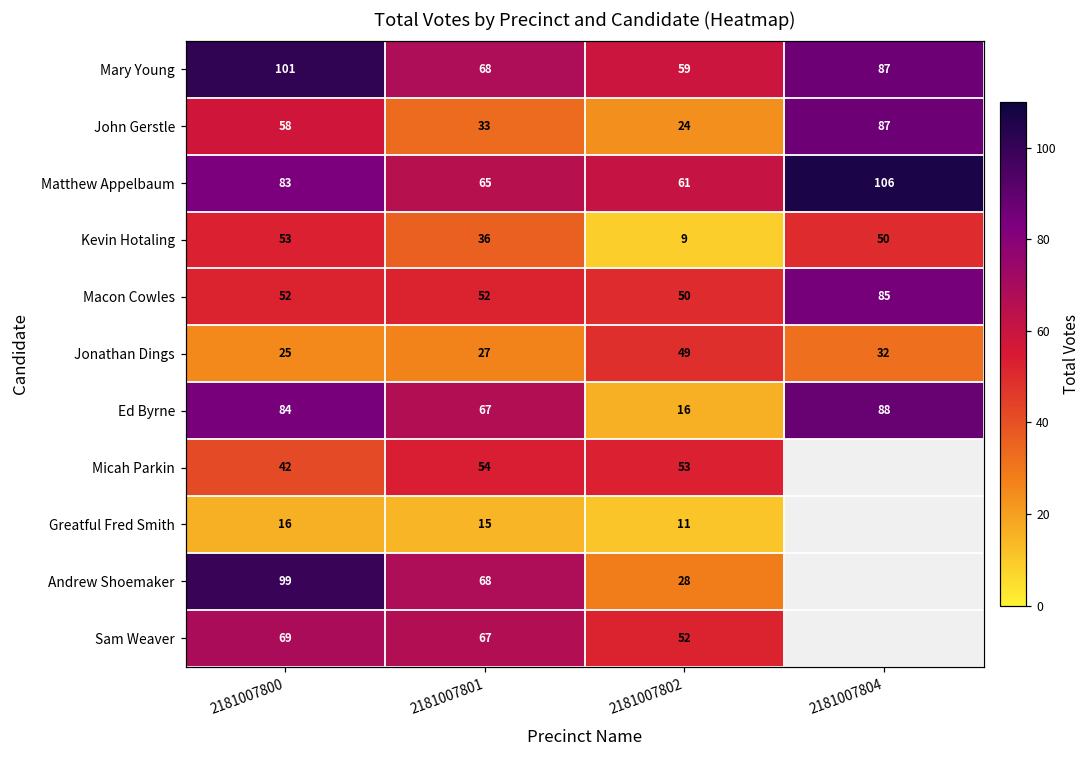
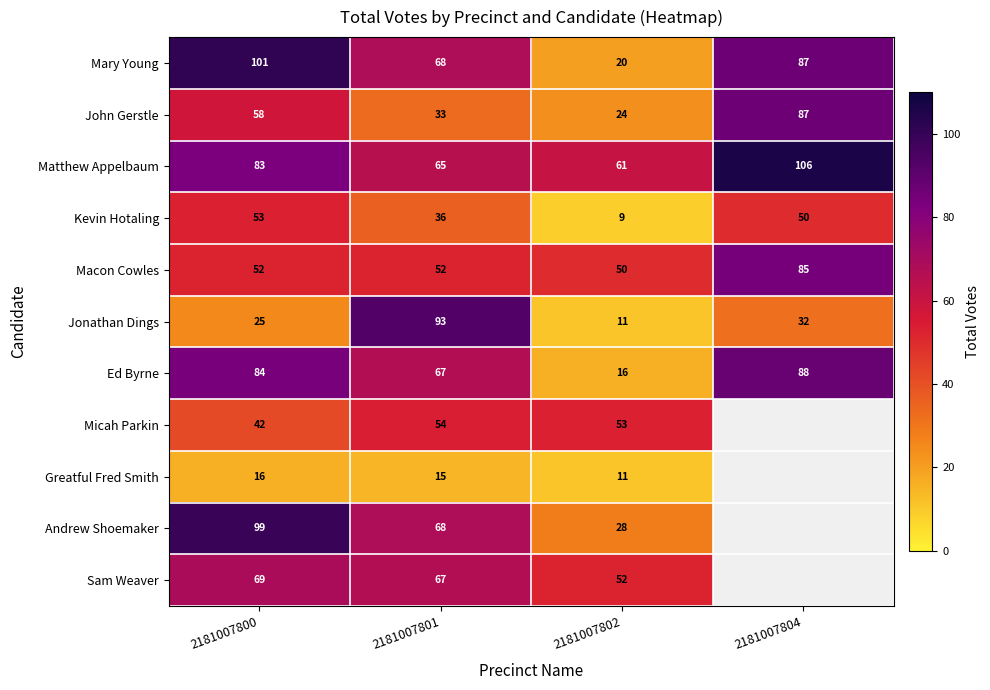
Mary Young, 2181007802: 59 -> 20
Jonathan Dings, 2181007801: 27 -> 93
Jonathan Dings, 2181007802: 49 -> 11
